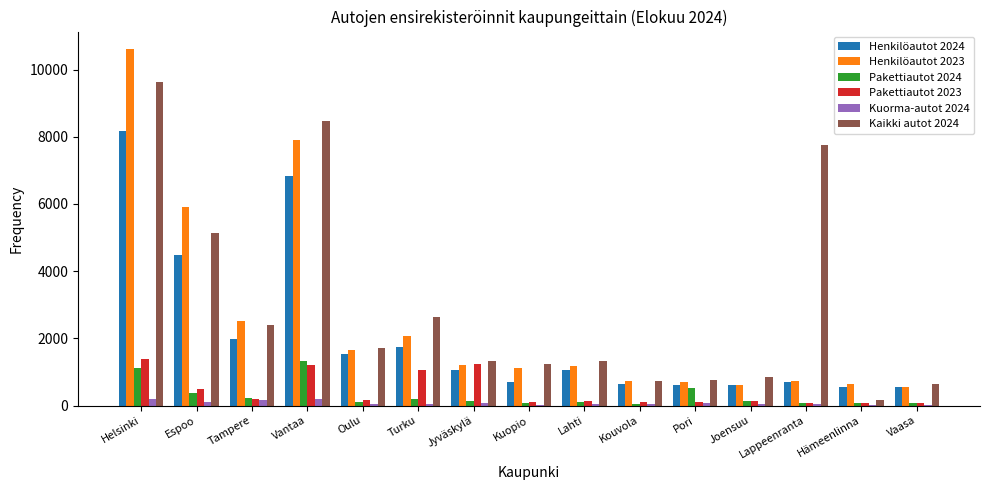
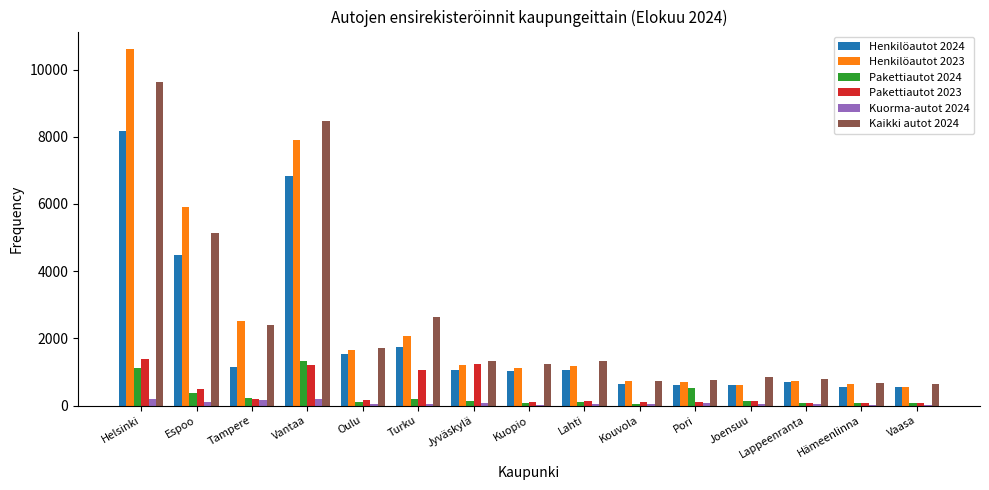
Henkilöautot 2024, Tampere: 2000 -> 1100
Henkilöautot 2024, Kuopio: 700 -> 1000
Kaikki autot 2024, Lappeenranta: 7800 -> 800
Kaikki autot 2024, Hämeenlinna: 200 -> 700
